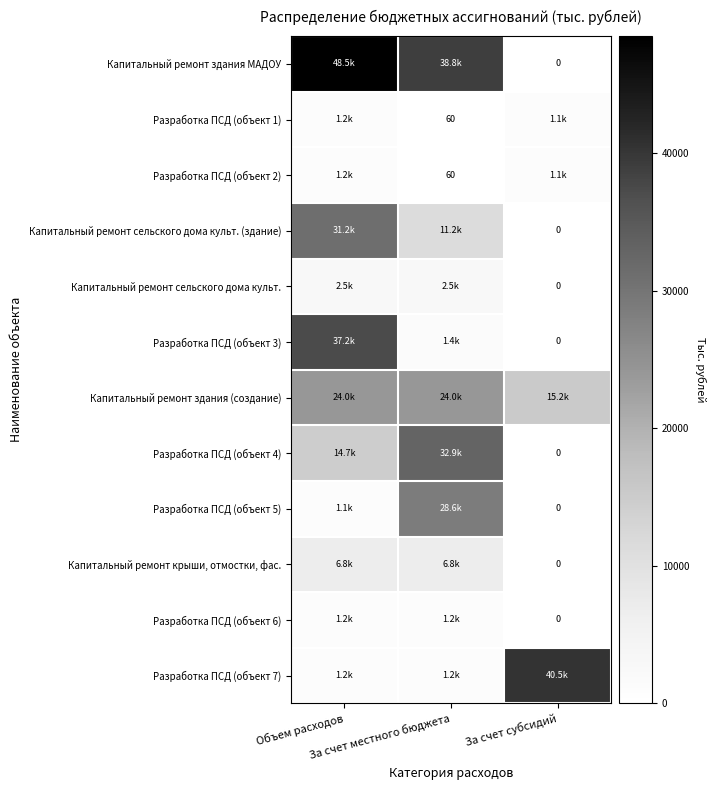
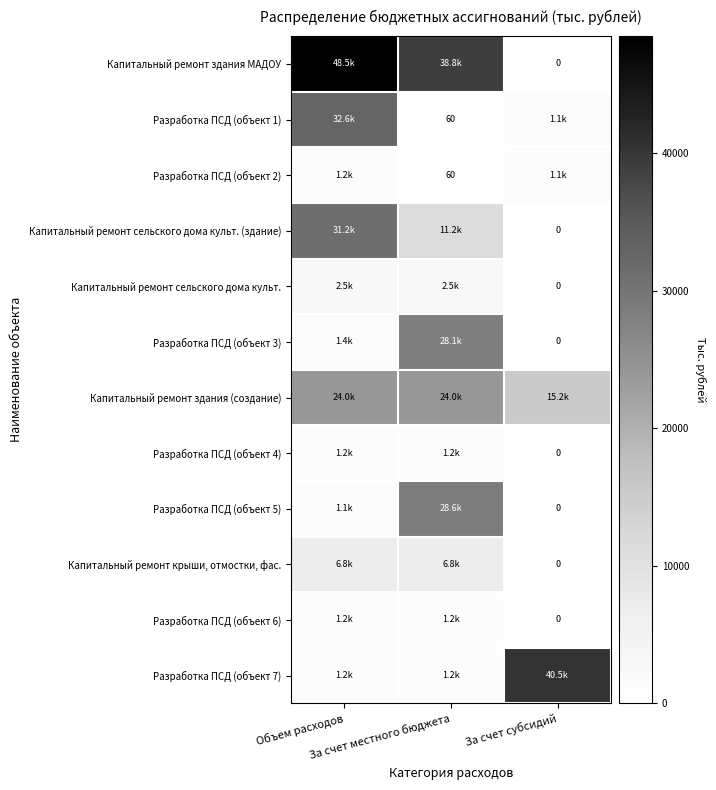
Разработка ПСД (объект 1), Объем расходов: 1.2k -> 32.6k
Разработка ПСД (объект 3), Объем расходов: 37.2k -> 1.4k
Разработка ПСД (объект 3), За счет местного бюджета: 1.4k -> 28.1k
Разработка ПСД (объект 4), Объем расходов: 14.7k -> 1.2k
Разработка ПСД (объект 4), За счет местного бюджета: 32.9k -> 1.2k
